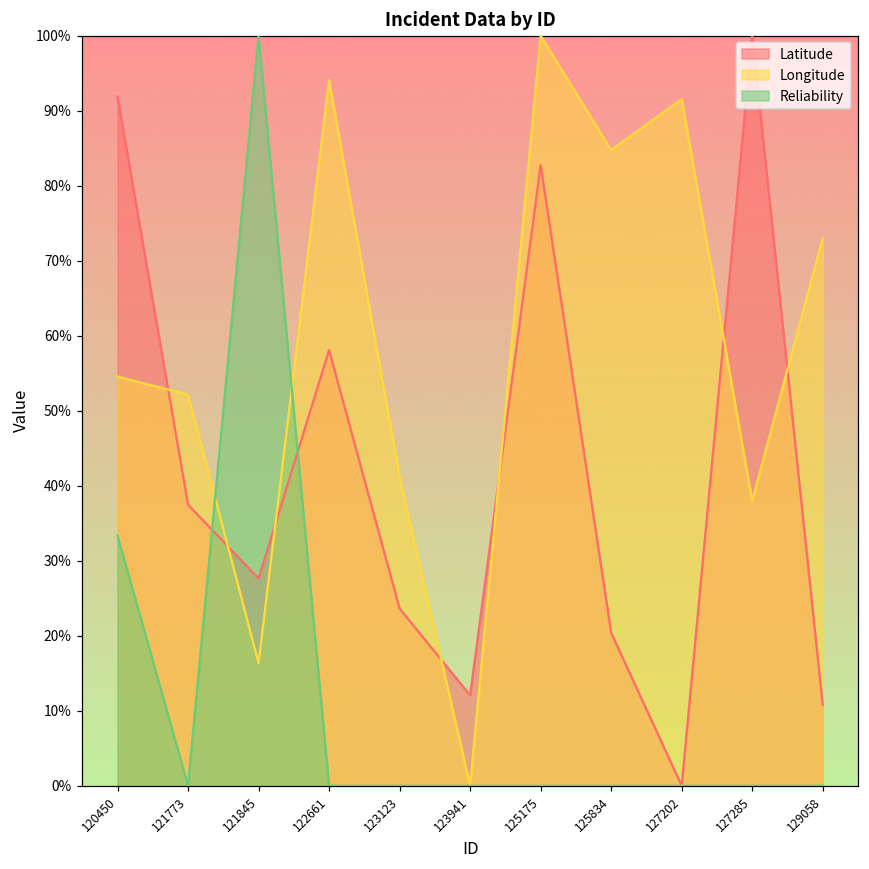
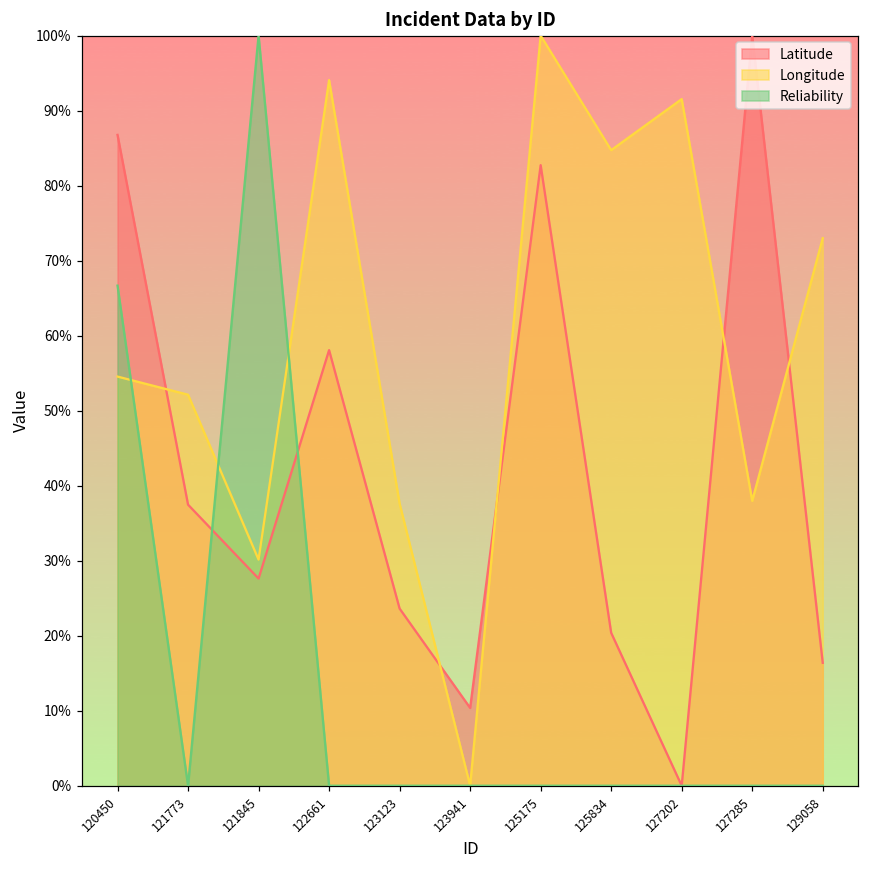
Latitude, 120450: 92% -> 87%
Reliability, 120450: 33% -> 67%
Longitude, 121845: 16% -> 30%
Longitude, 123123: 41% -> 38%
Latitude, 123941: 12% -> 10%
Latitude, 129058: 11% -> 16%
